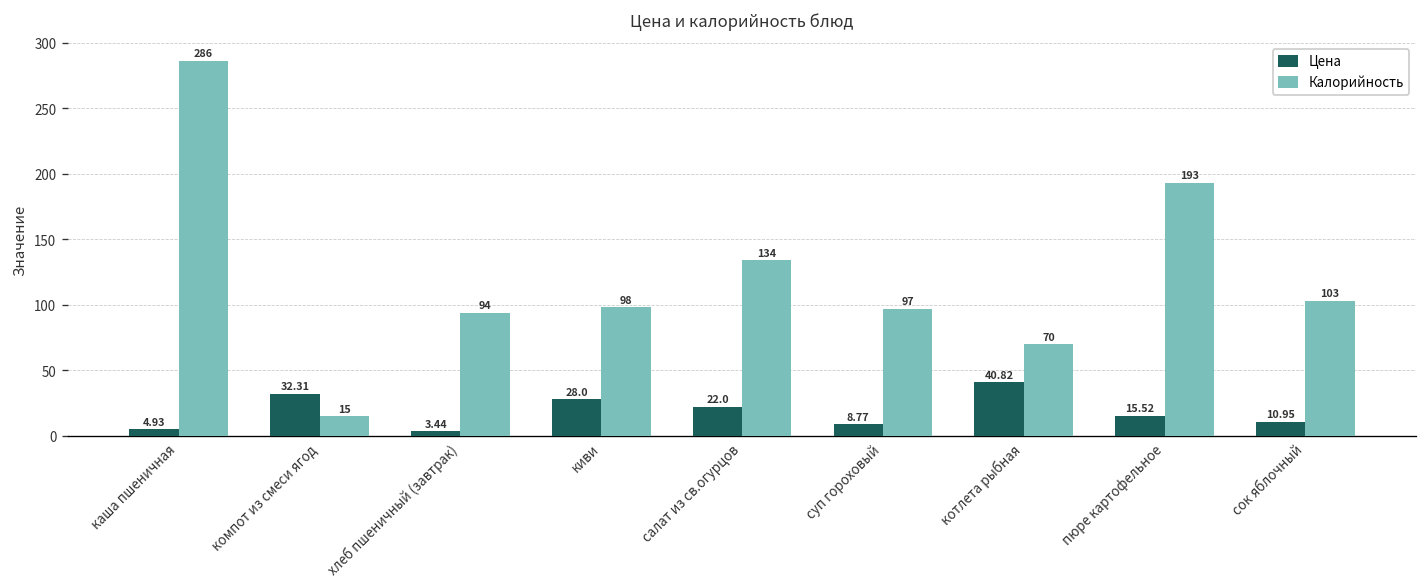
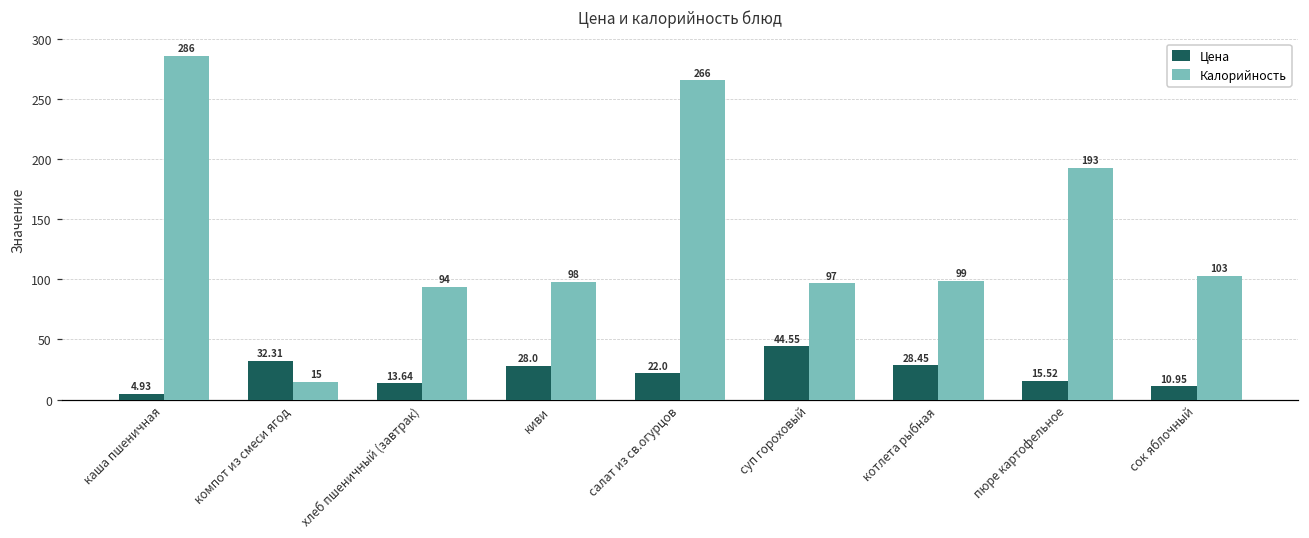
Цена, хлеб пшеничный (завтрак): 3.44 -> 13.64
Калорийность, салат из св.огурцов: 134 -> 266
Цена, суп гороховый: 8.77 -> 44.55
Цена, котлета рыбная: 40.82 -> 28.45
Калорийность, котлета рыбная: 70 -> 99
